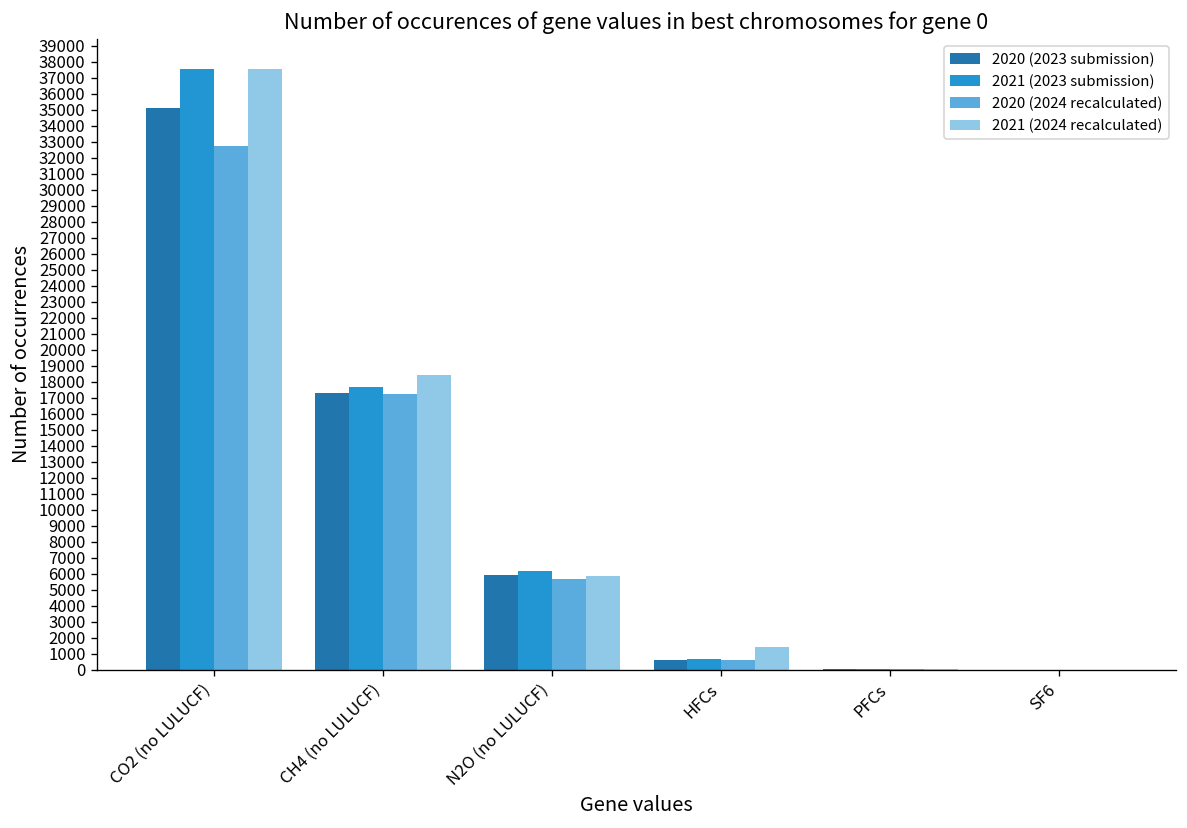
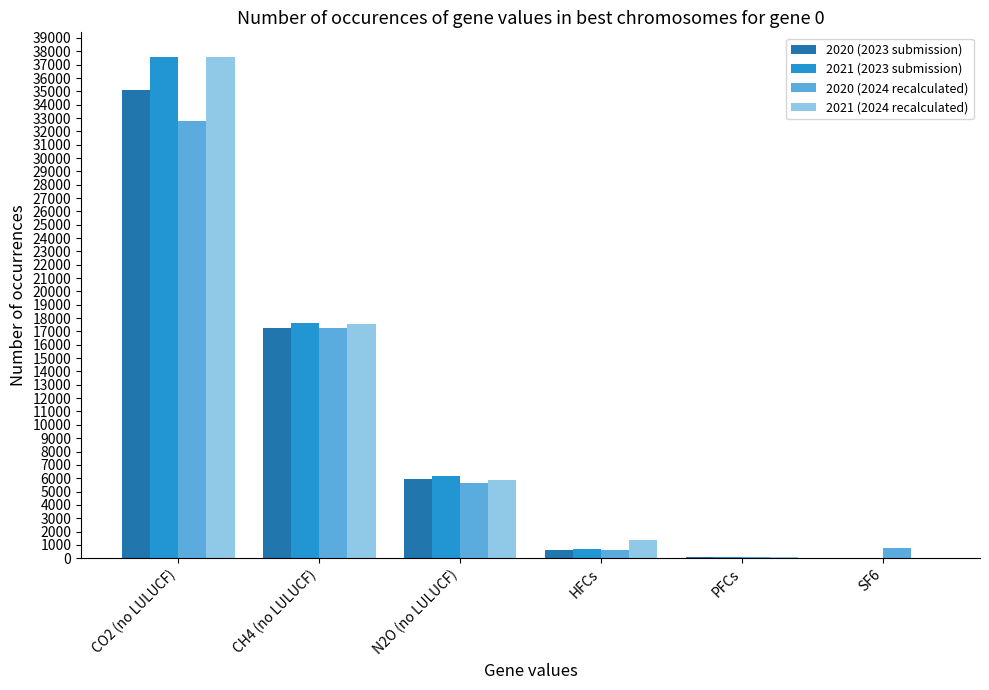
2021 (2024 recalculated), CH4 (no LULUCF): 18400 -> 17600
2020 (2024 recalculated), SF6: 0 -> 800
